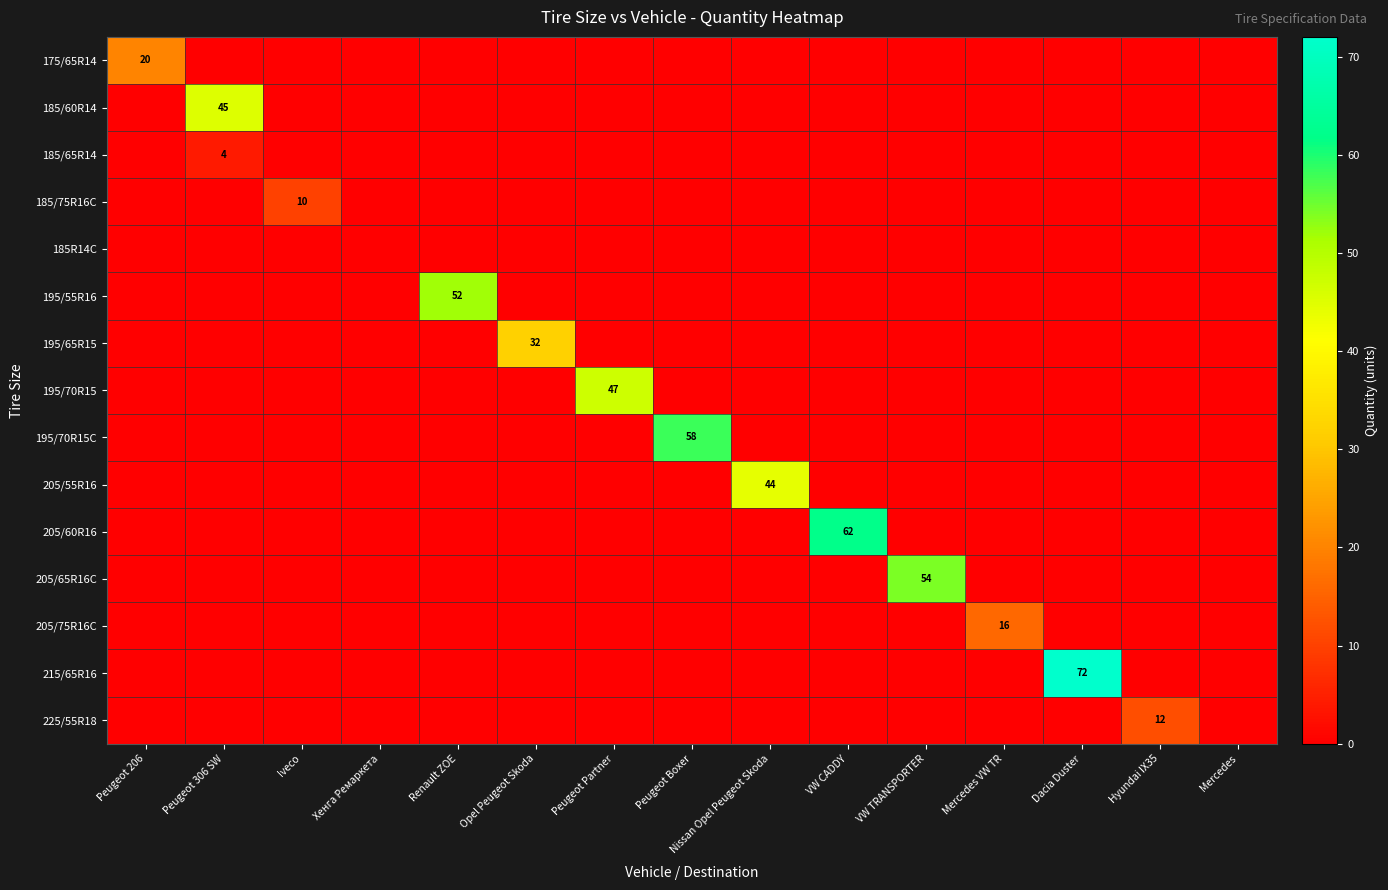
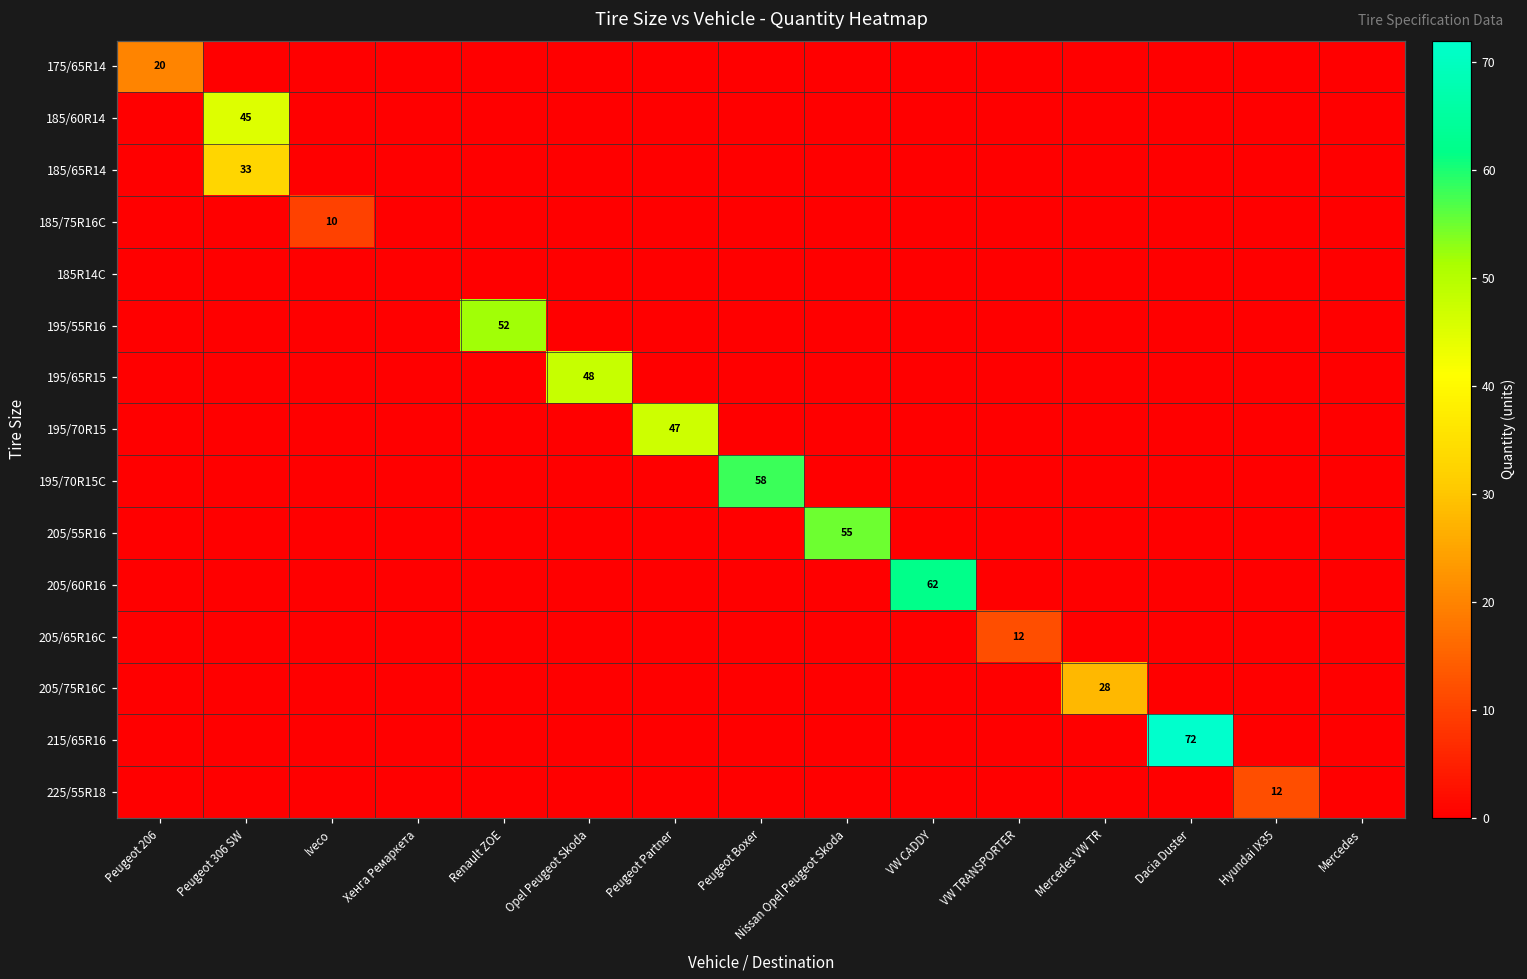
185/65R14, Peugeot 306 SW: 4 -> 33
195/65R15, Opel Peugeot Skoda: 32 -> 48
205/55R16, Nissan Opel Peugeot Skoda: 44 -> 55
205/65R16C, VW TRANSPORTER: 54 -> 12
205/75R16C, Mercedes VW TR: 16 -> 28
